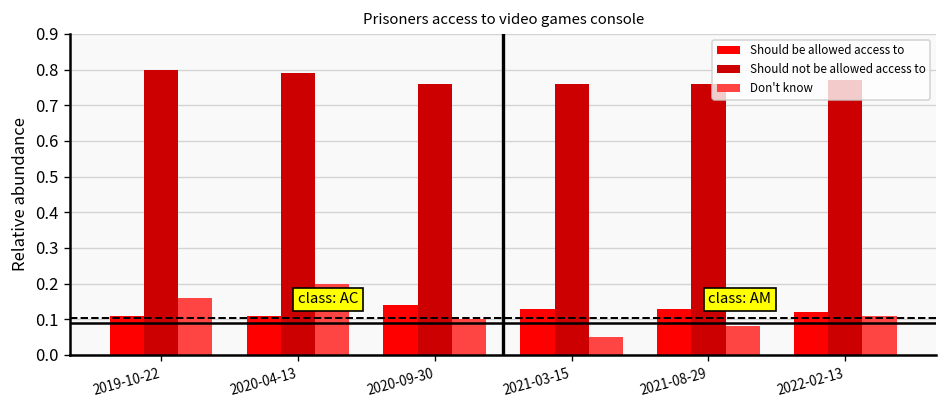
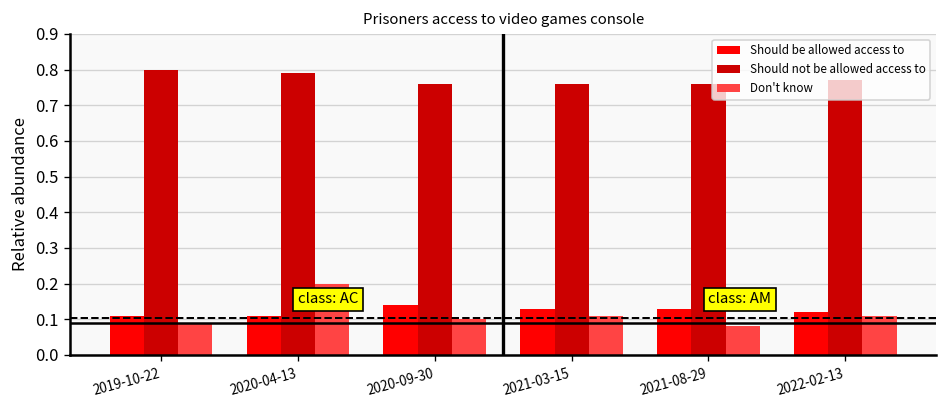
Don't know, 2019-10-22: 0.16 -> 0.09
Don't know, 2021-03-15: 0.05 -> 0.11
